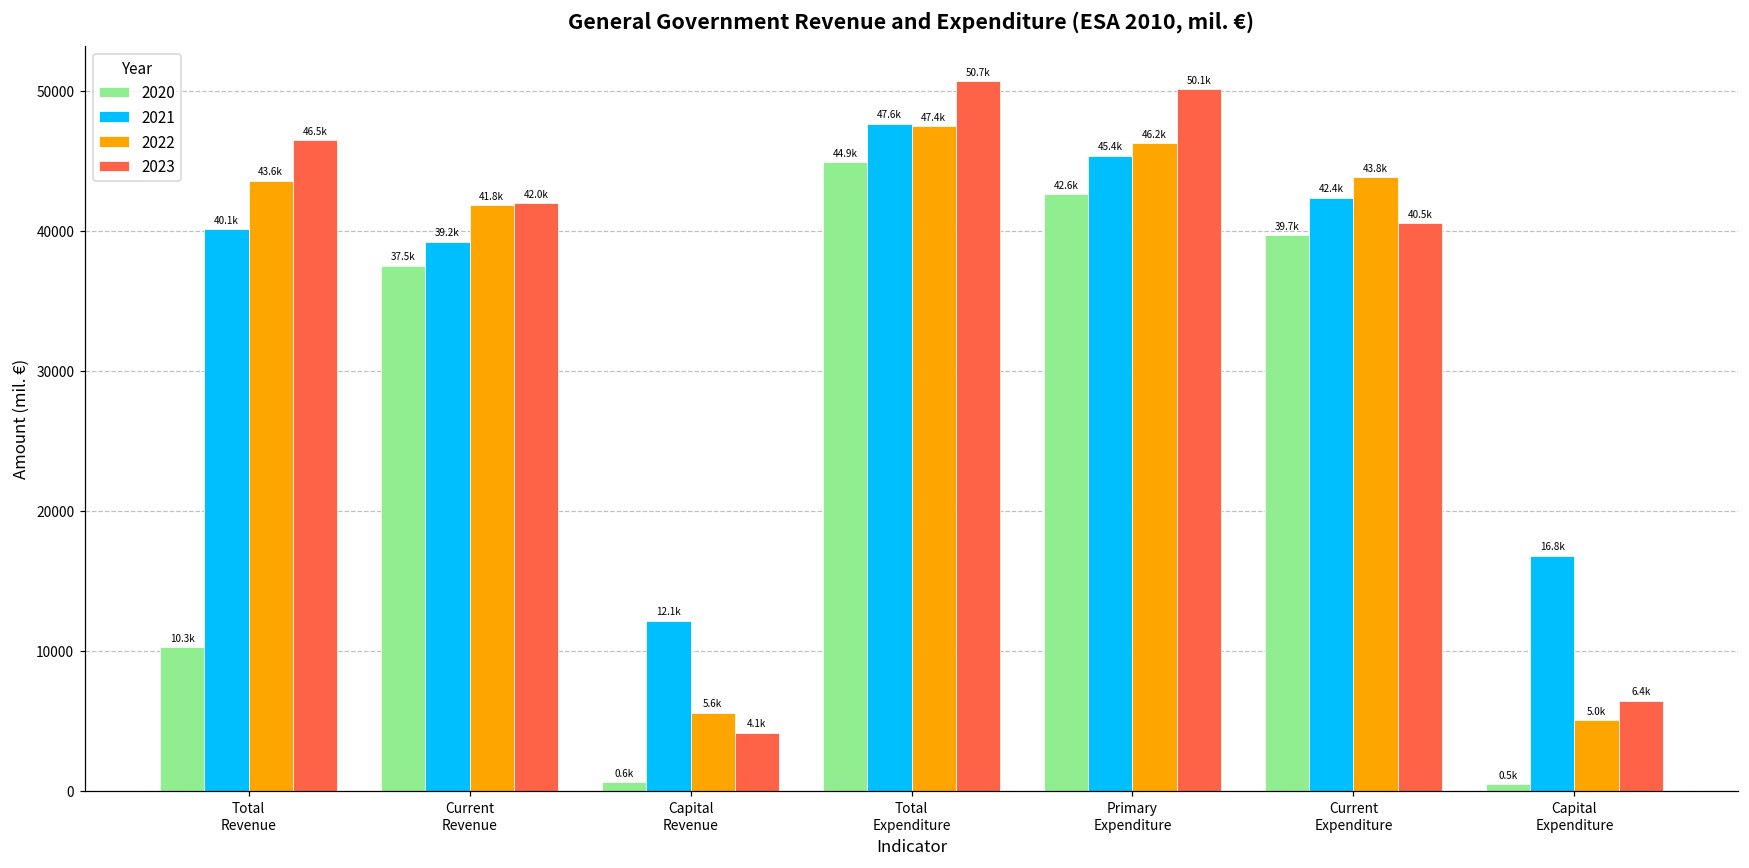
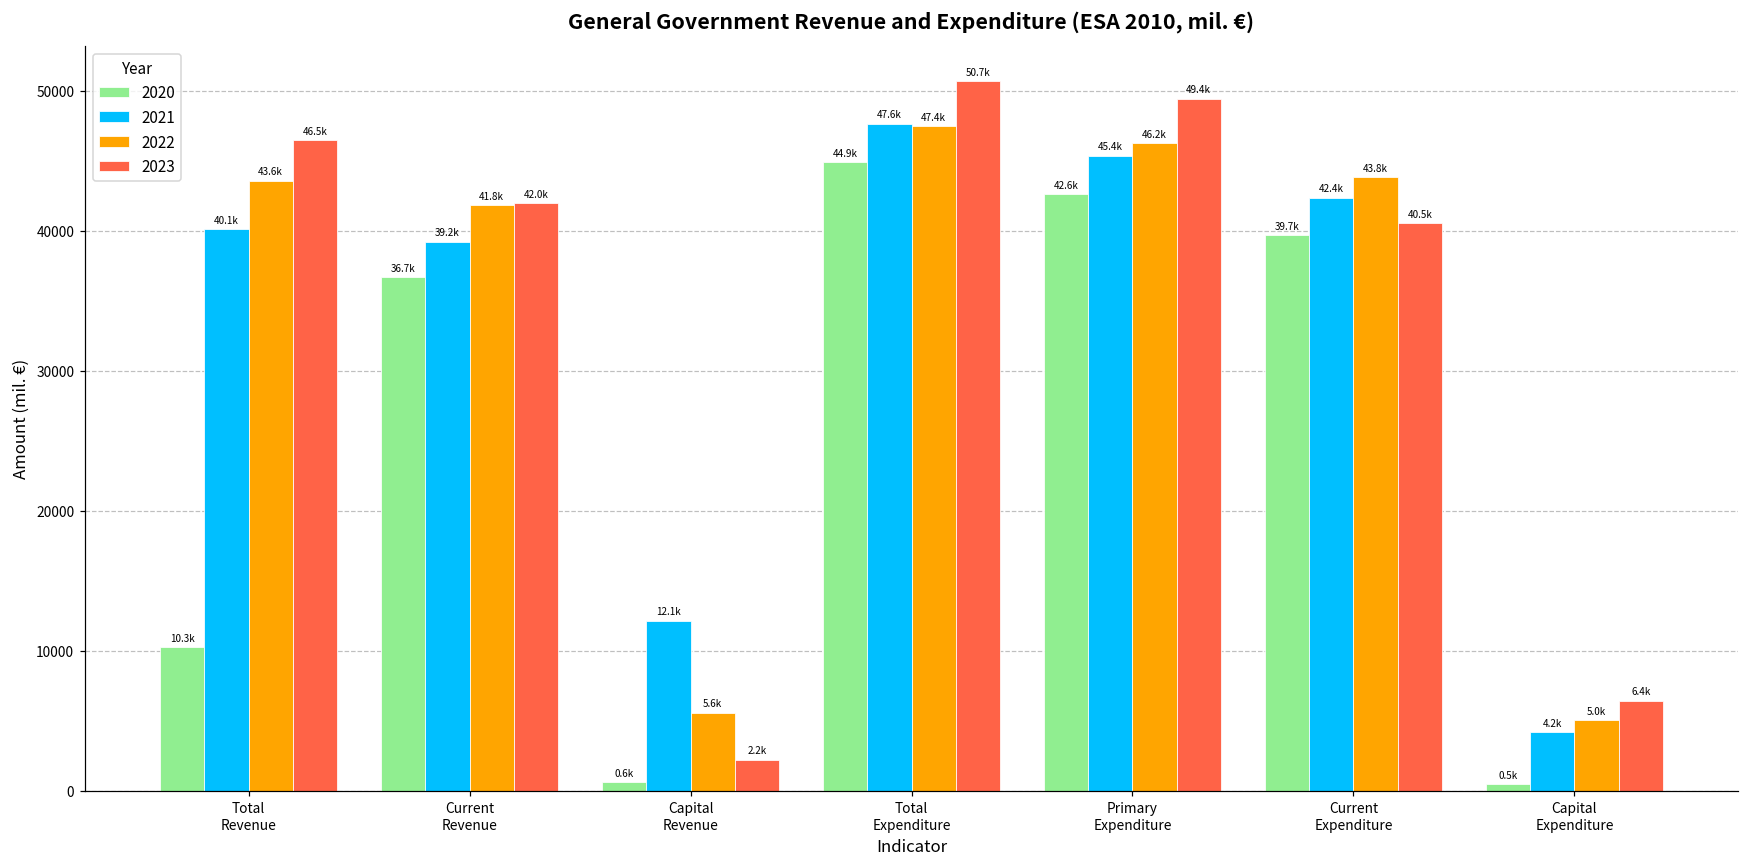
2020, Current Revenue: 37.5k -> 36.7k
2023, Capital Revenue: 4.1k -> 2.2k
2023, Primary Expenditure: 50.1k -> 49.4k
2021, Capital Expenditure: 16.8k -> 4.2k
